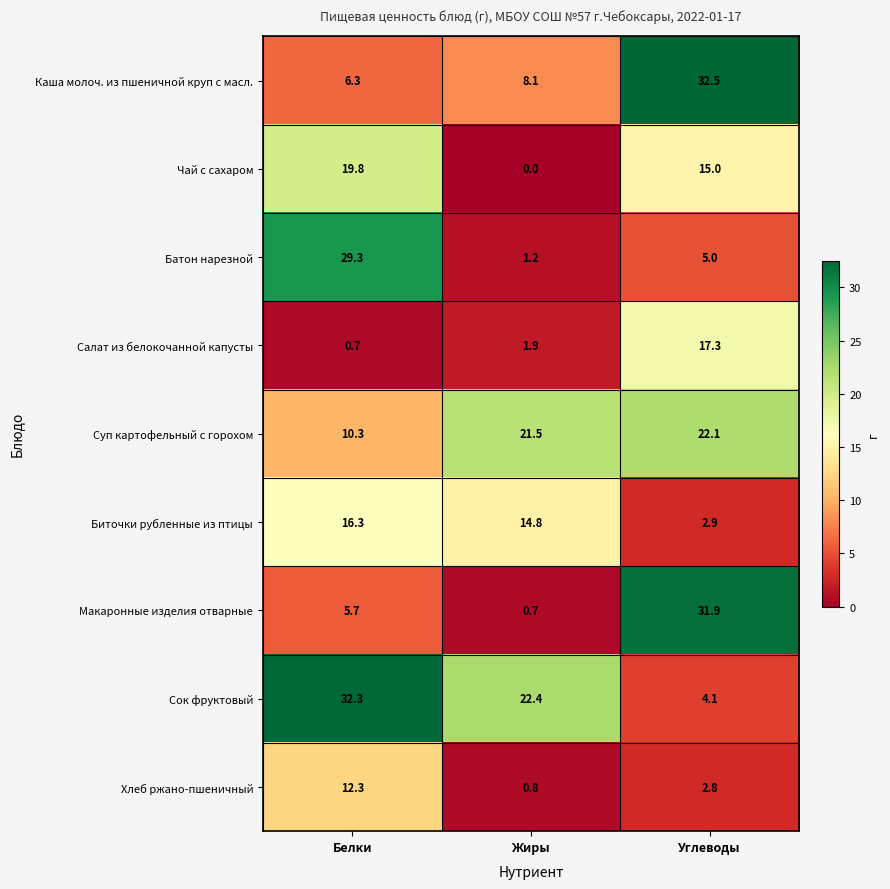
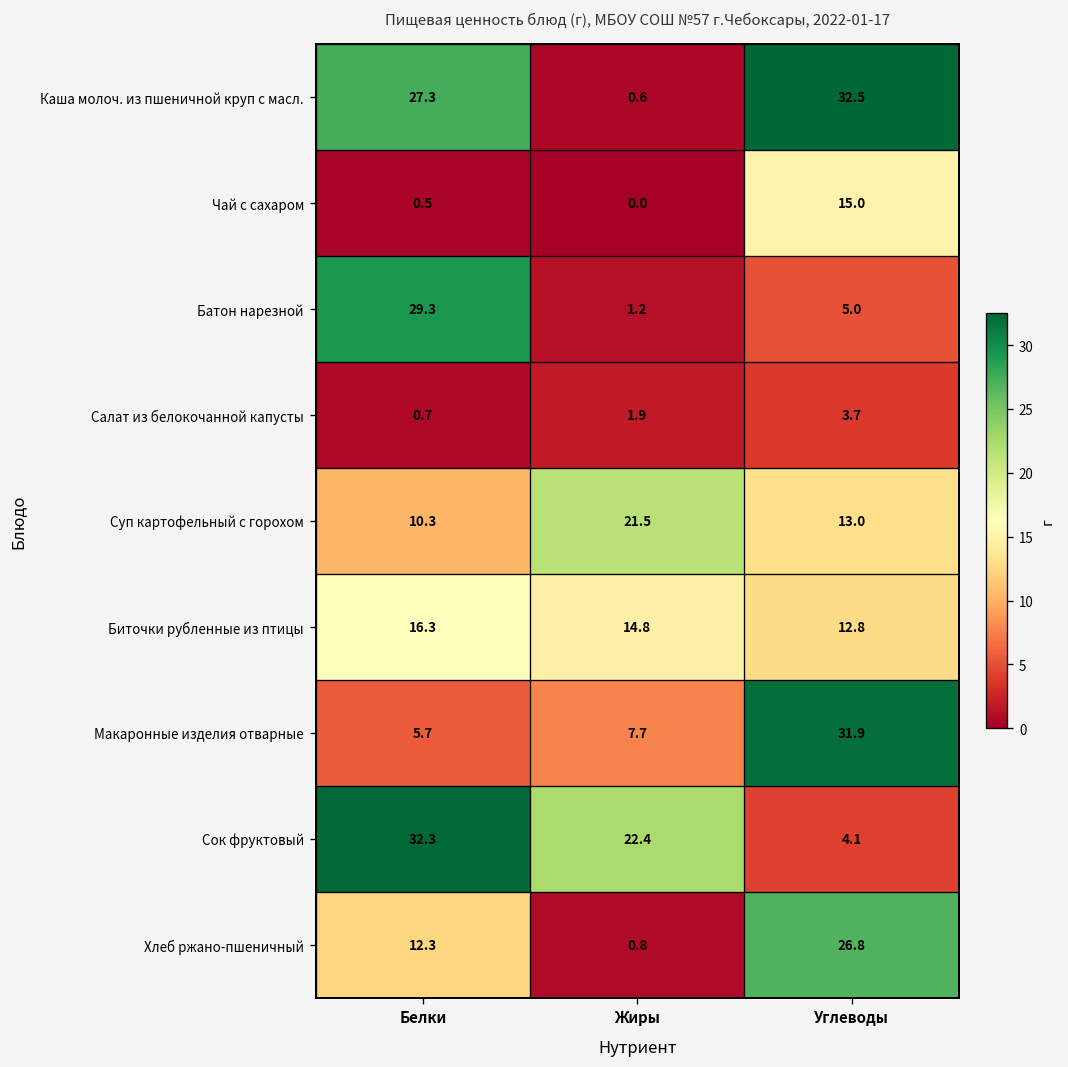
Каша молоч. из пшеничной круп с масл., Белки: 6.3 -> 27.3
Каша молоч. из пшеничной круп с масл., Жиры: 8.1 -> 0.6
Чай с сахаром, Белки: 19.8 -> 0.5
Салат из белокочанной капусты, Углеводы: 17.3 -> 3.7
Суп картофельный с горохом, Углеводы: 22.1 -> 13.0
Биточки рубленные из птицы, Углеводы: 2.9 -> 12.8
Макаронные изделия отварные, Жиры: 0.7 -> 7.7
Хлеб ржано-пшеничный, Углеводы: 2.8 -> 26.8
